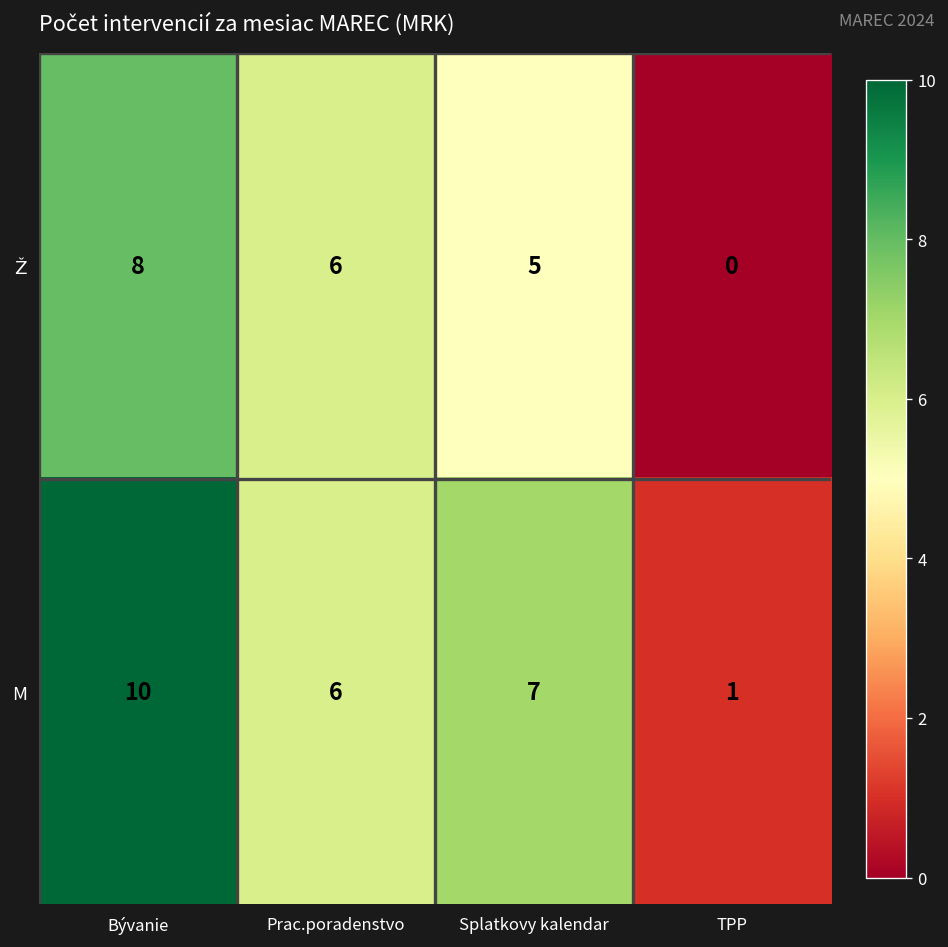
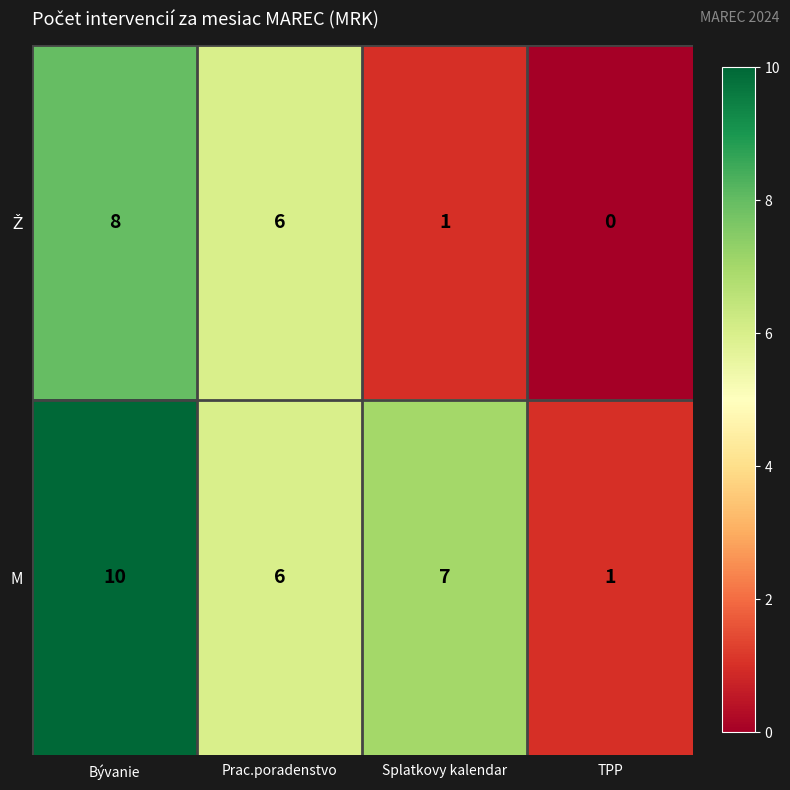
Ž, Splatkovy kalendar: 5 -> 1
